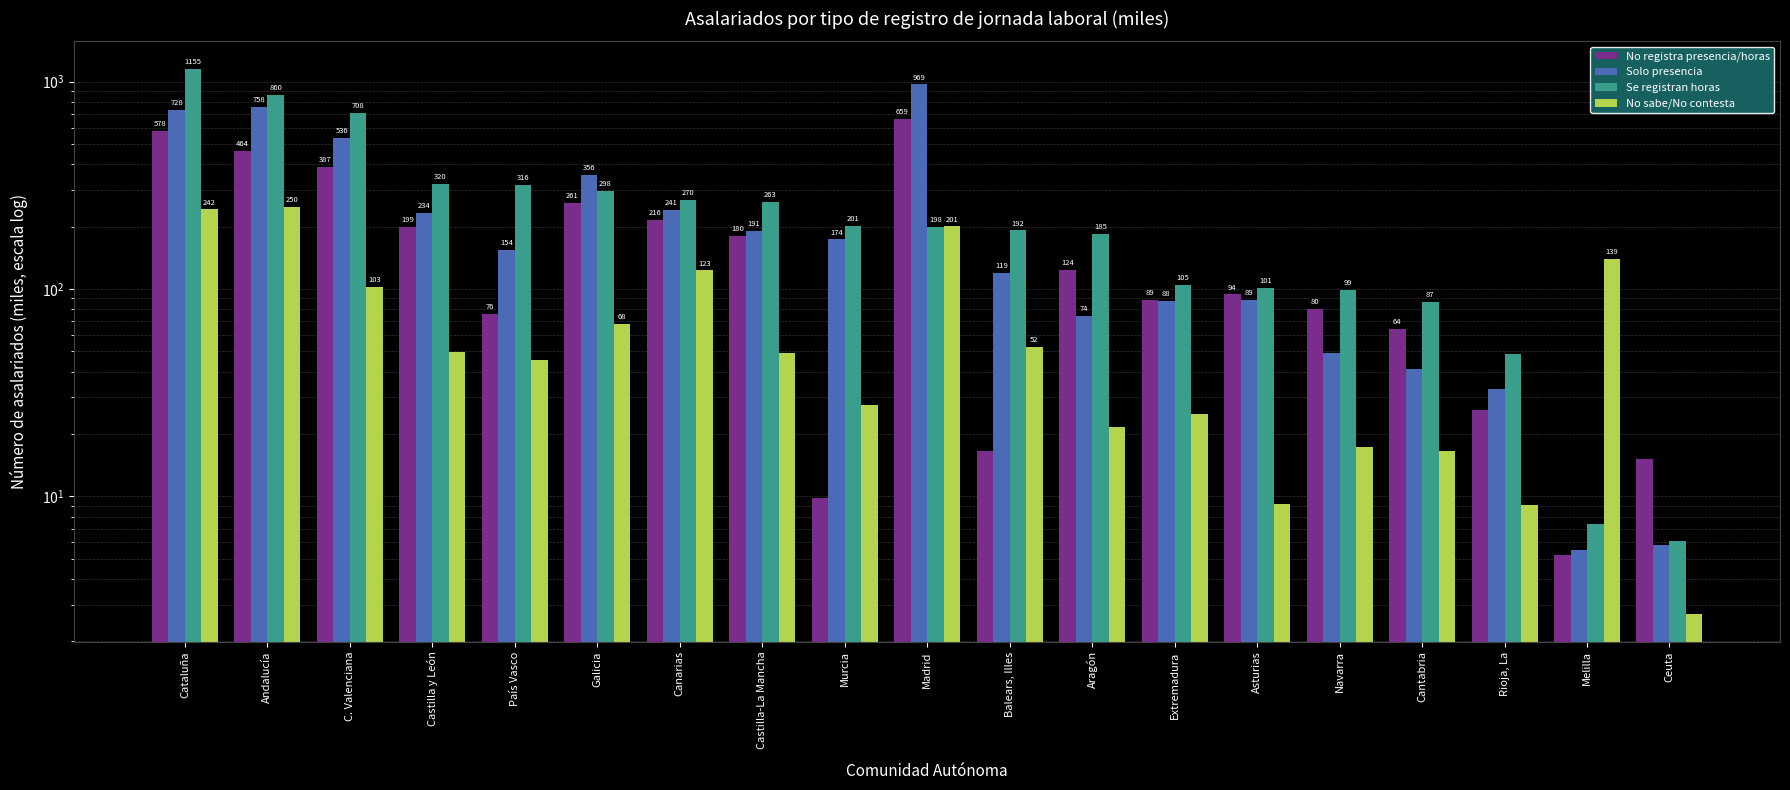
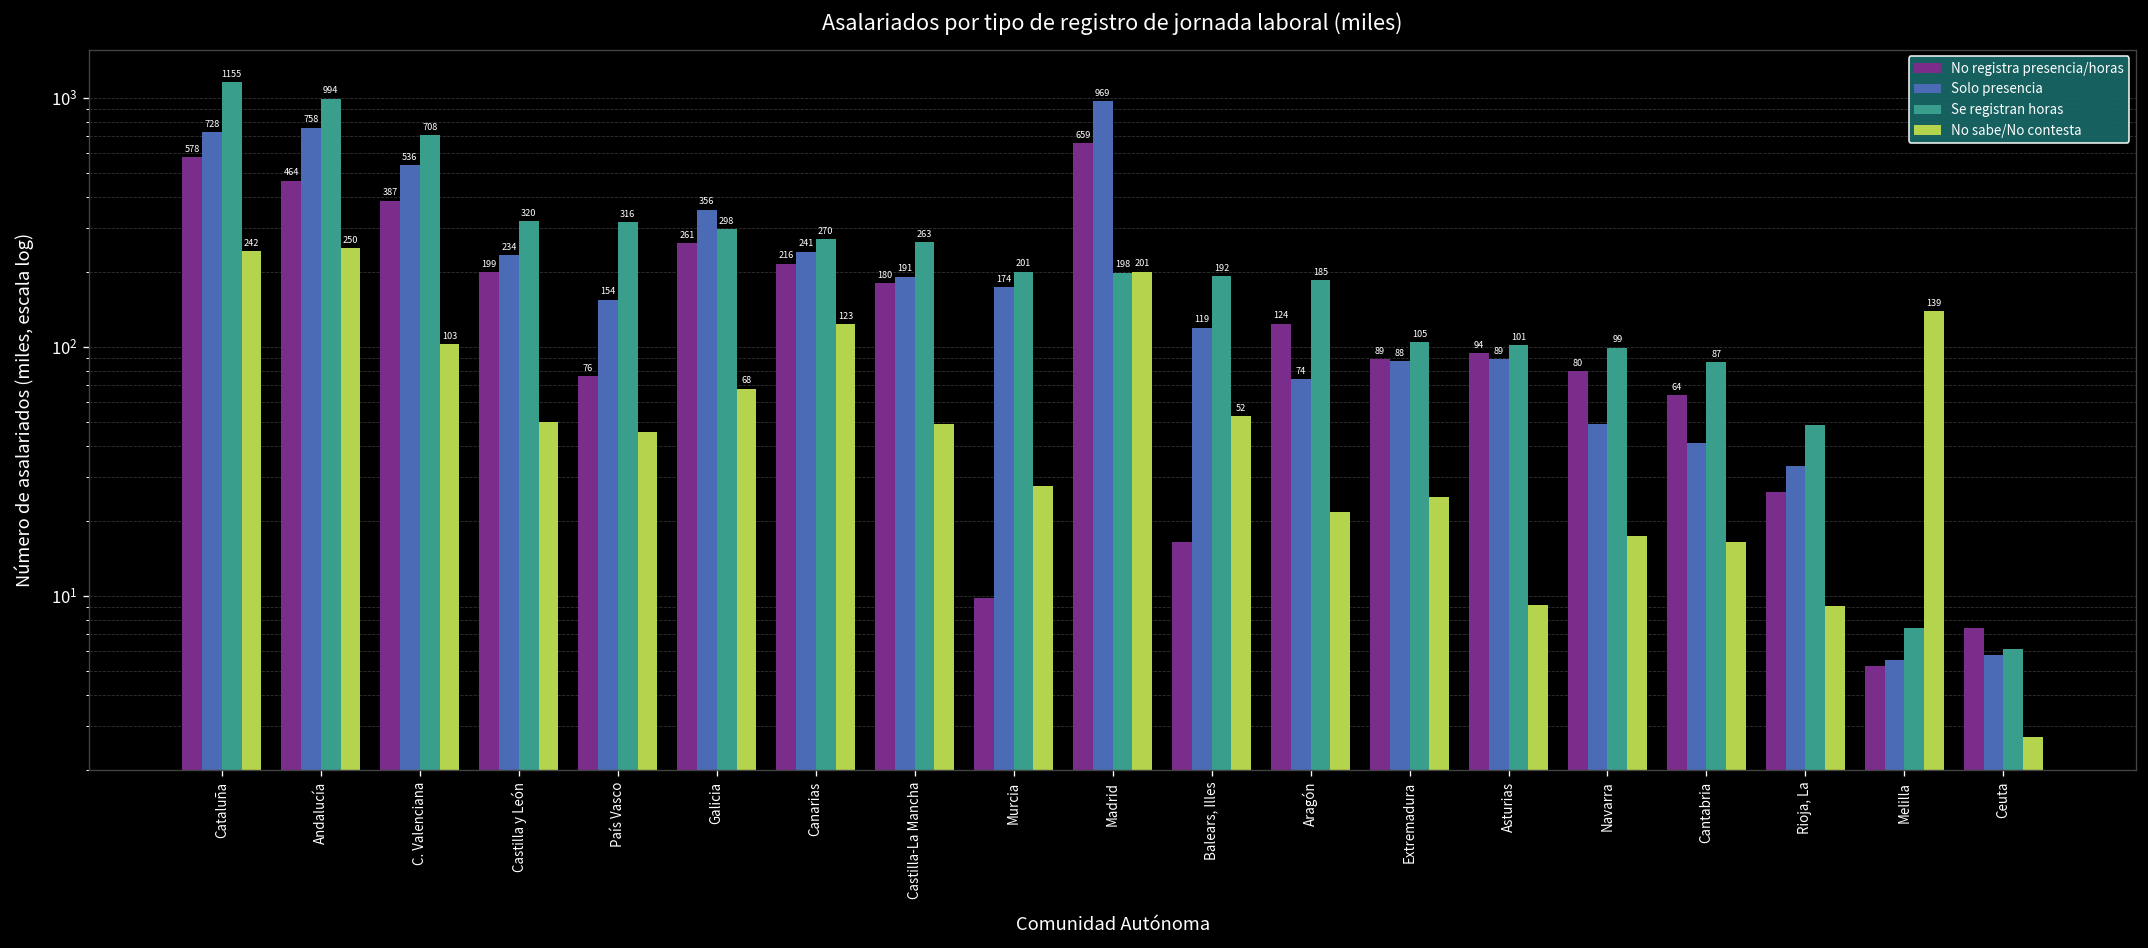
Se registran horas, Andalucía: 860 -> 994
No registra presencia/horas, Ceuta: 15 -> 7.4
